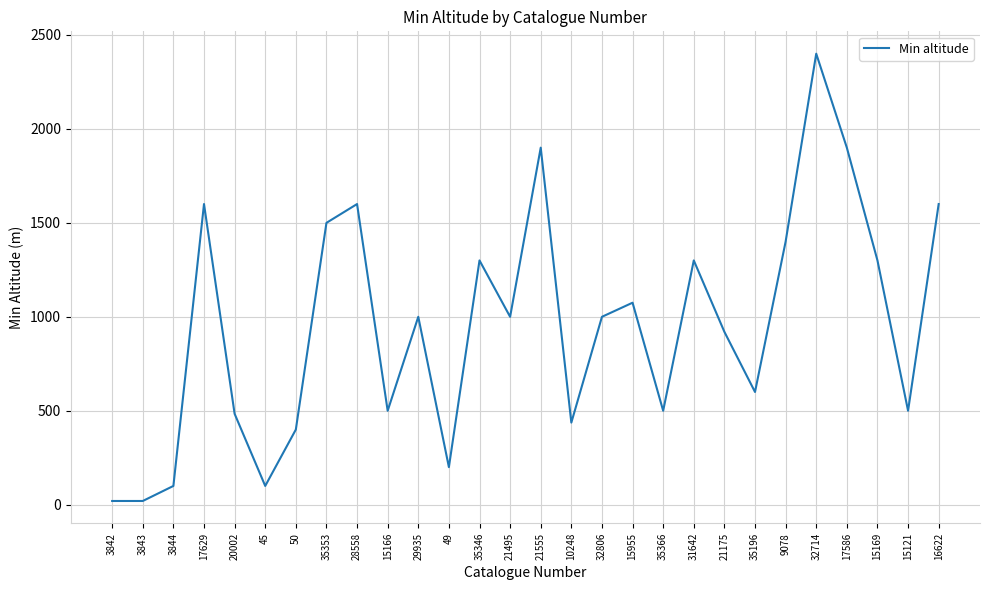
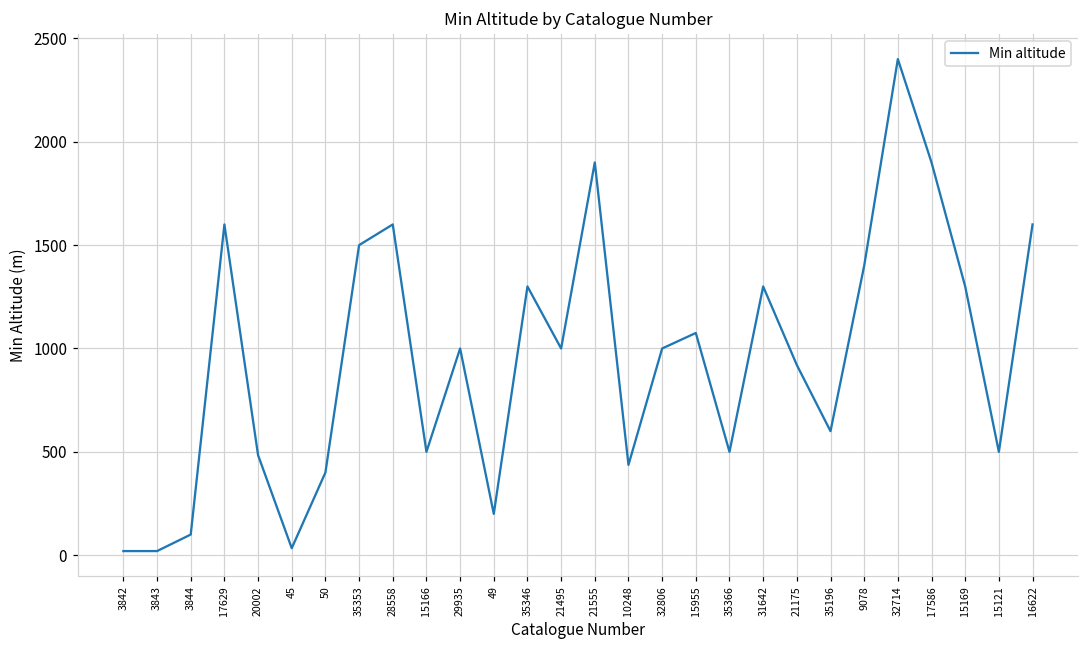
45: 100 -> 30
